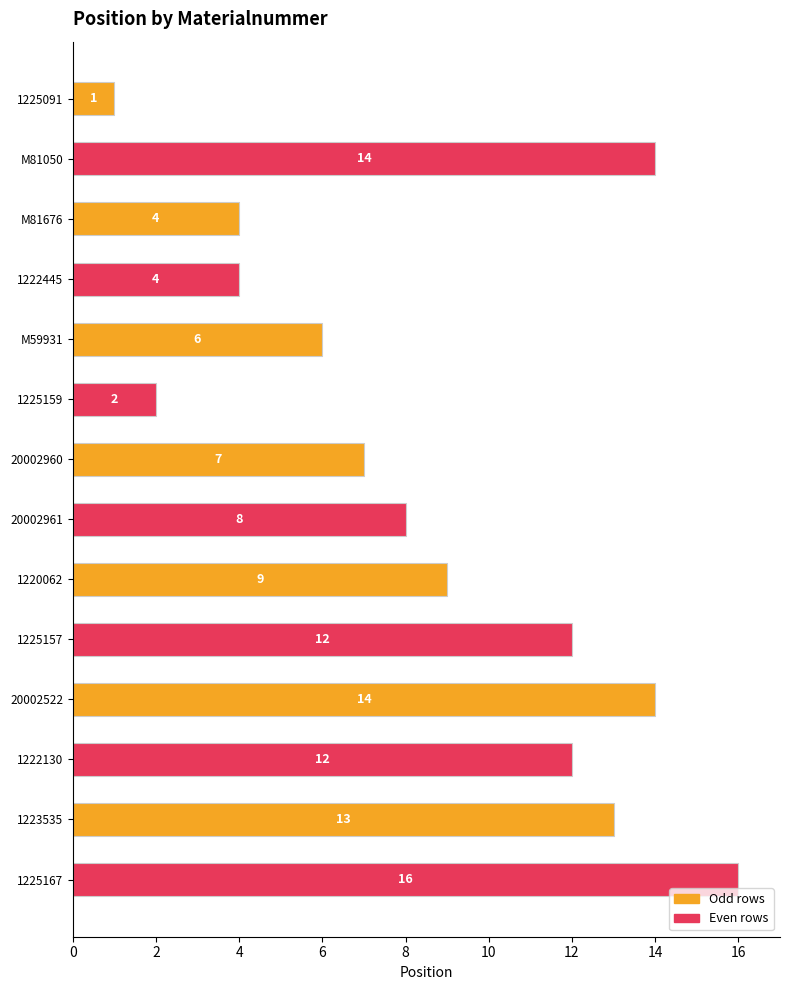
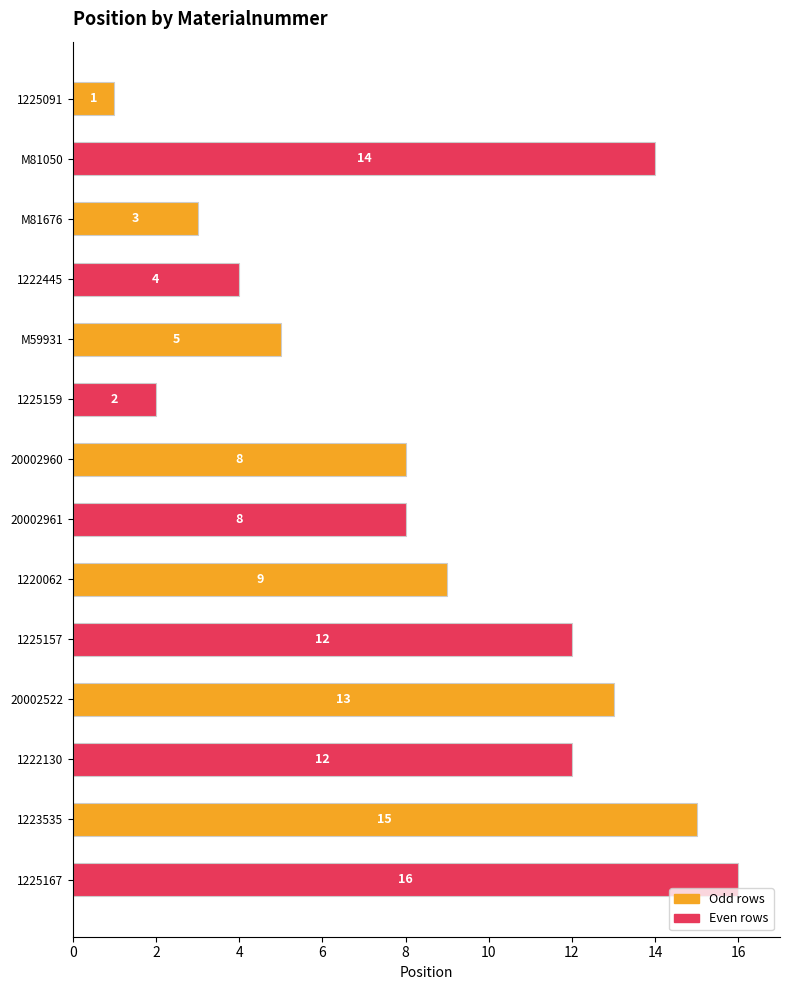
M81676: 4 -> 3
M59931: 6 -> 5
20002960: 7 -> 8
20002522: 14 -> 13
1223535: 13 -> 15
